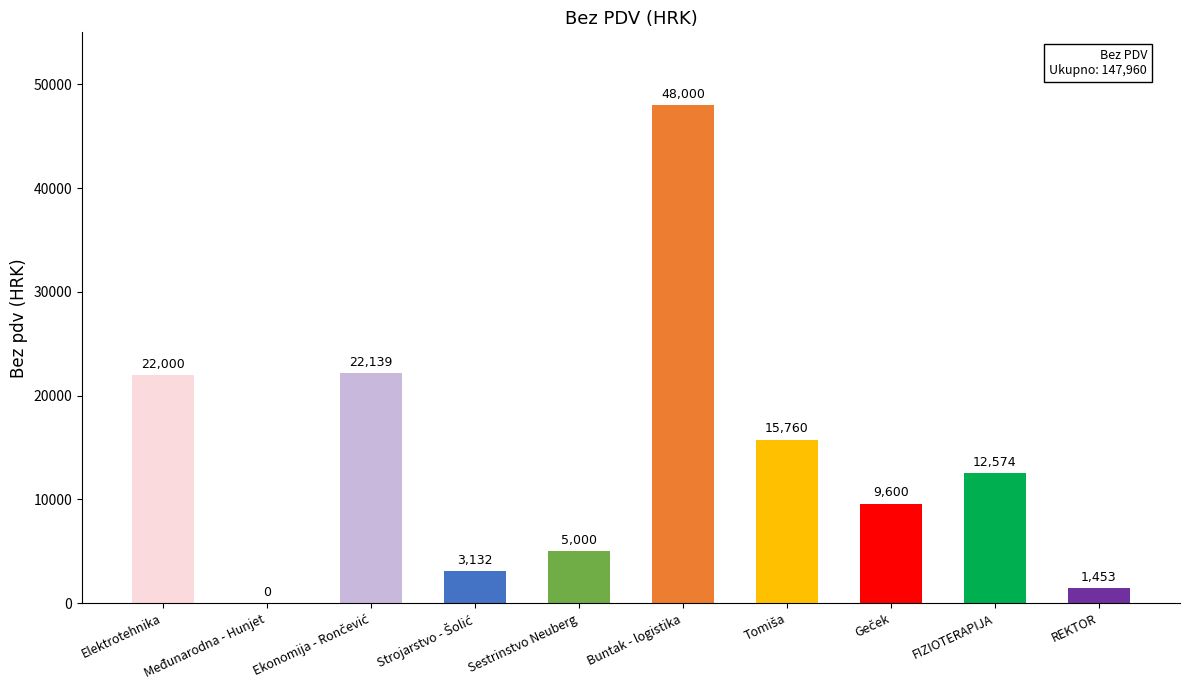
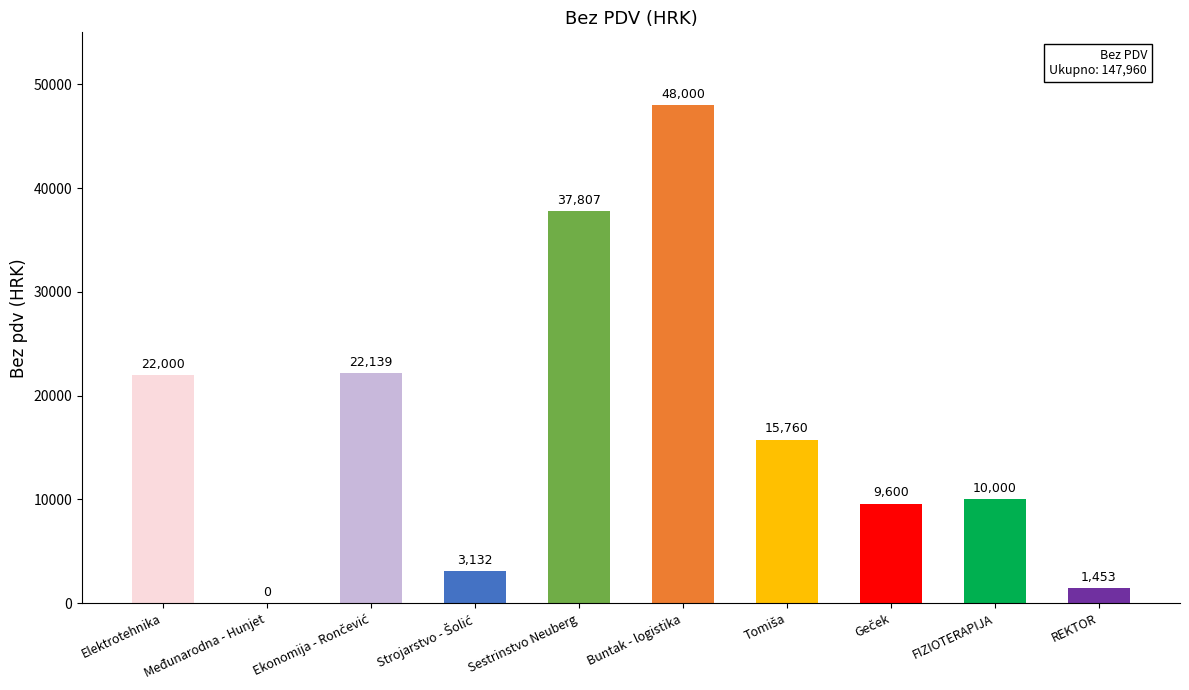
Sestrinstvo Neuberg: 5,000 -> 37,807
FIZIOTERAPIJA: 12,574 -> 10,000
